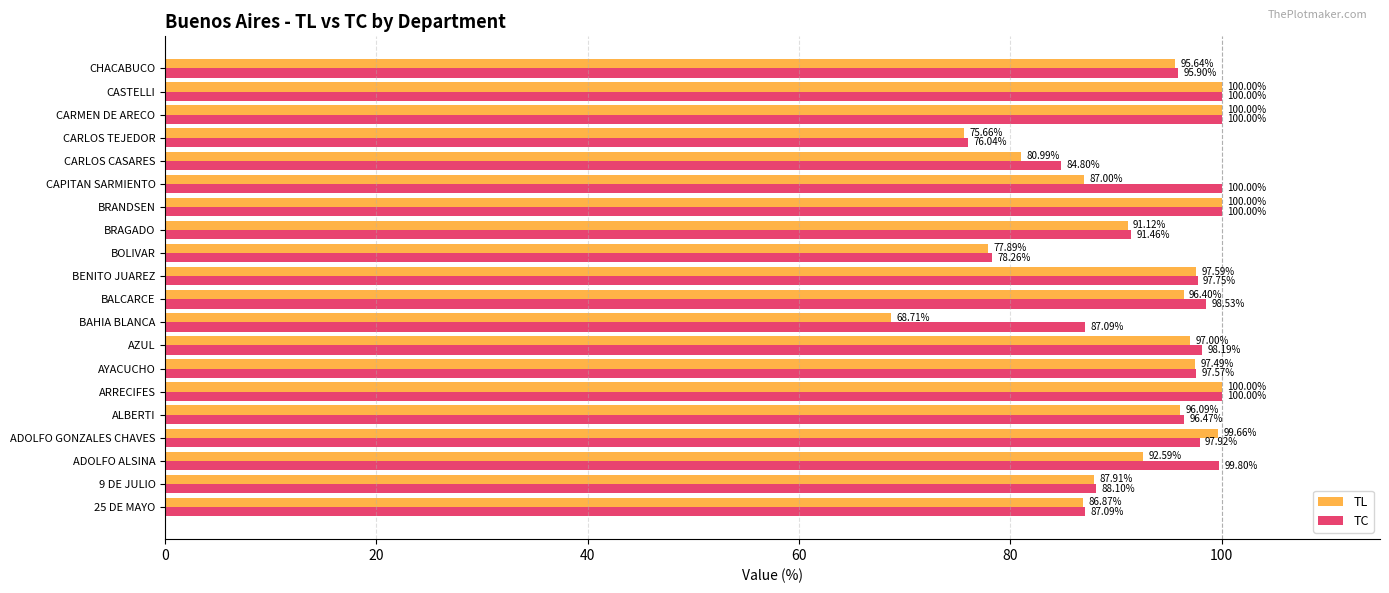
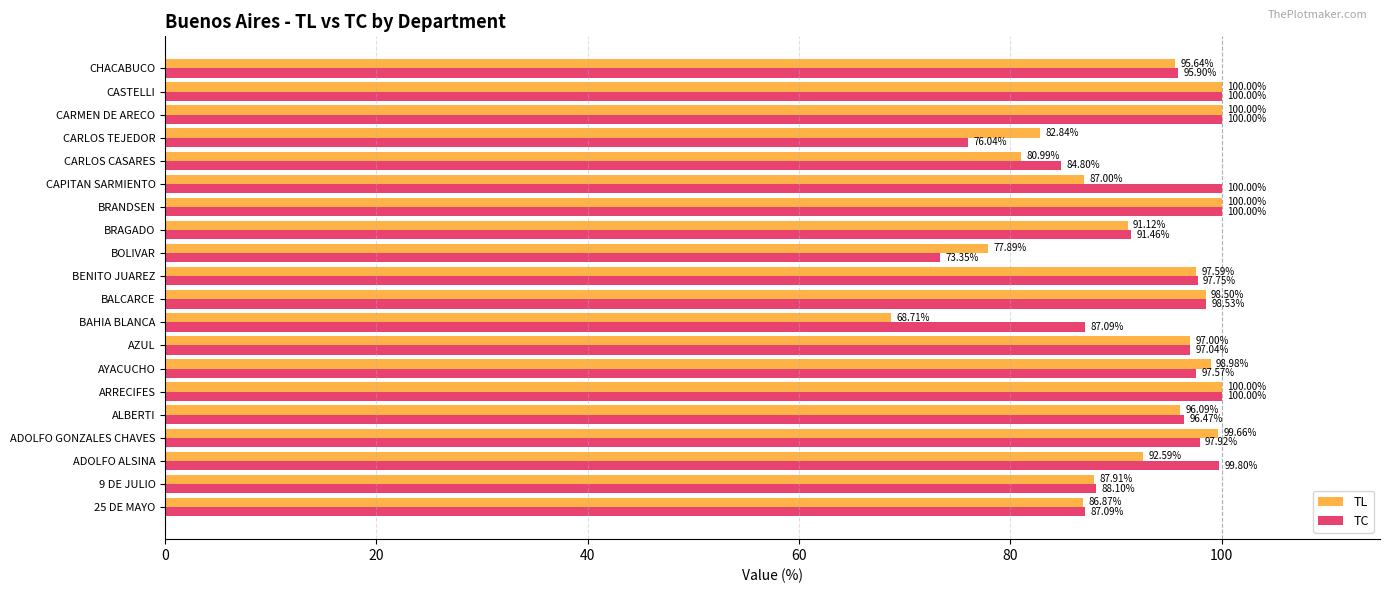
TL, CARLOS TEJEDOR: 75.66% -> 82.84%
TC, BOLIVAR: 78.26% -> 73.35%
TL, BALCARCE: 96.40% -> 98.50%
TC, AZUL: 98.19% -> 97.04%
TL, AYACUCHO: 97.49% -> 98.98%
